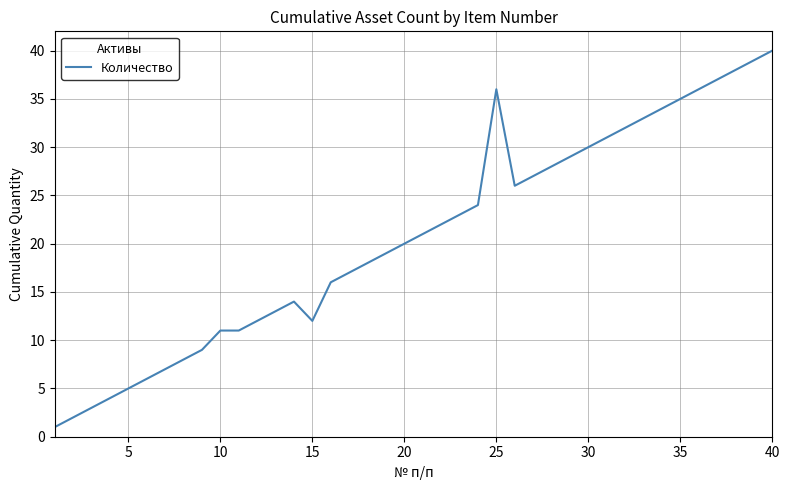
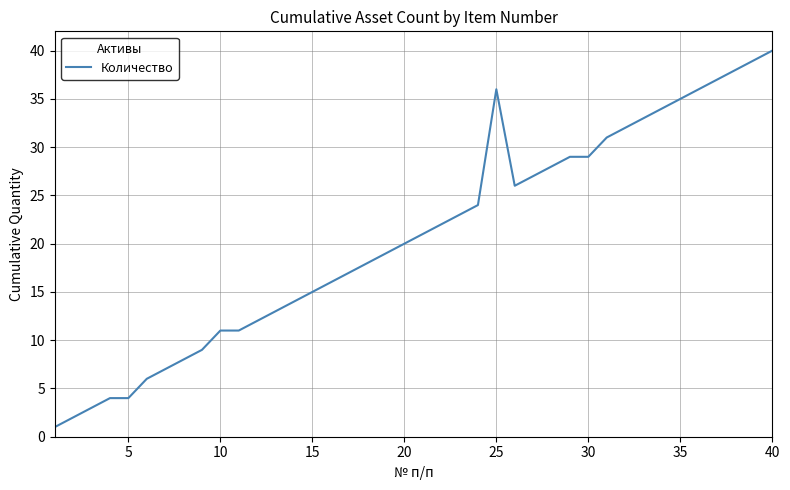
5: 5 -> 4
15: 12 -> 15
30: 30 -> 29
